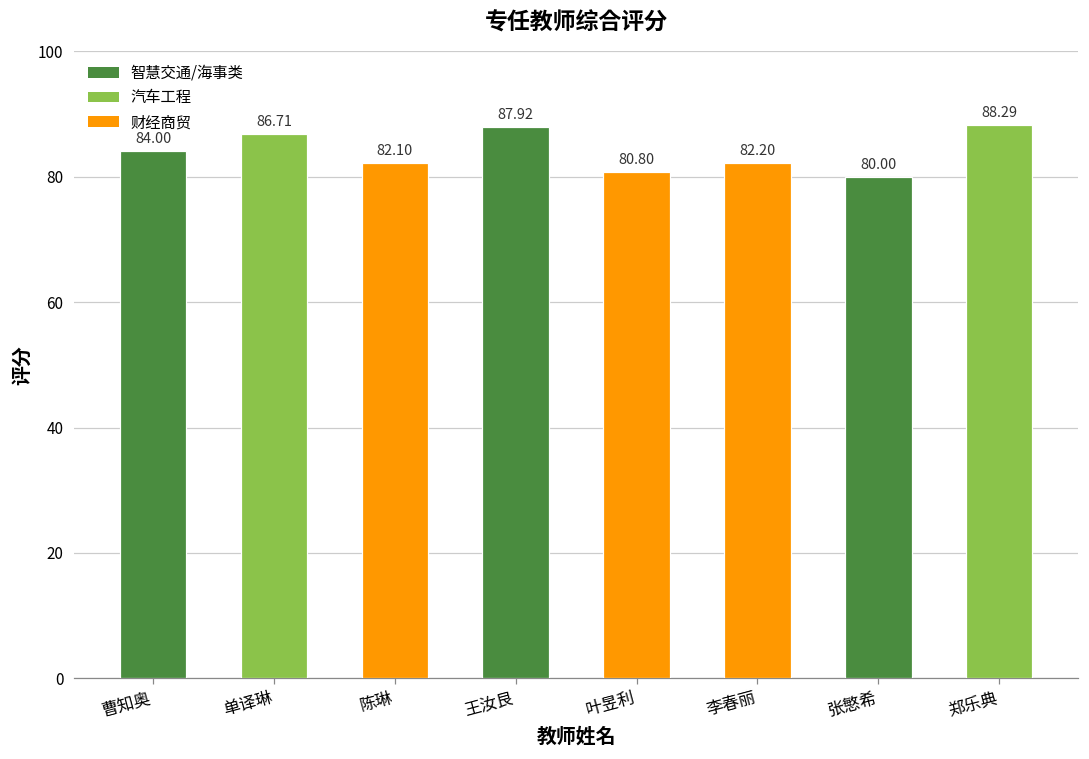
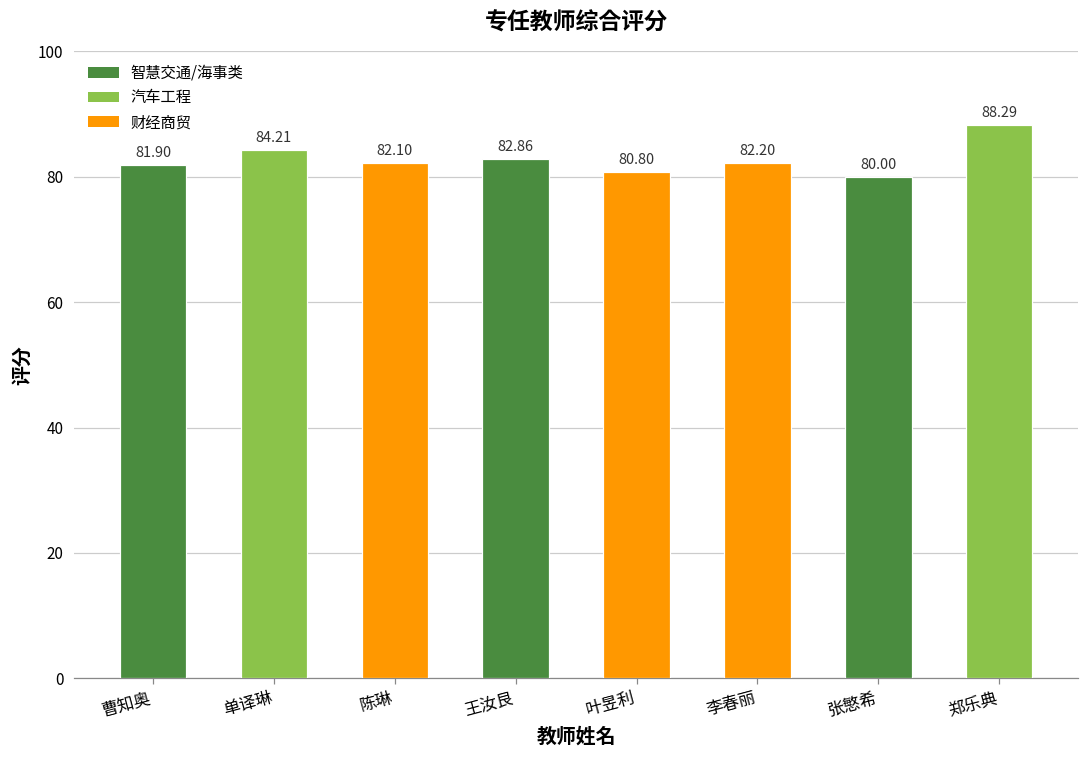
曹知奥: 84.00 -> 81.90
单译琳: 86.71 -> 84.21
王汝艮: 87.92 -> 82.86
